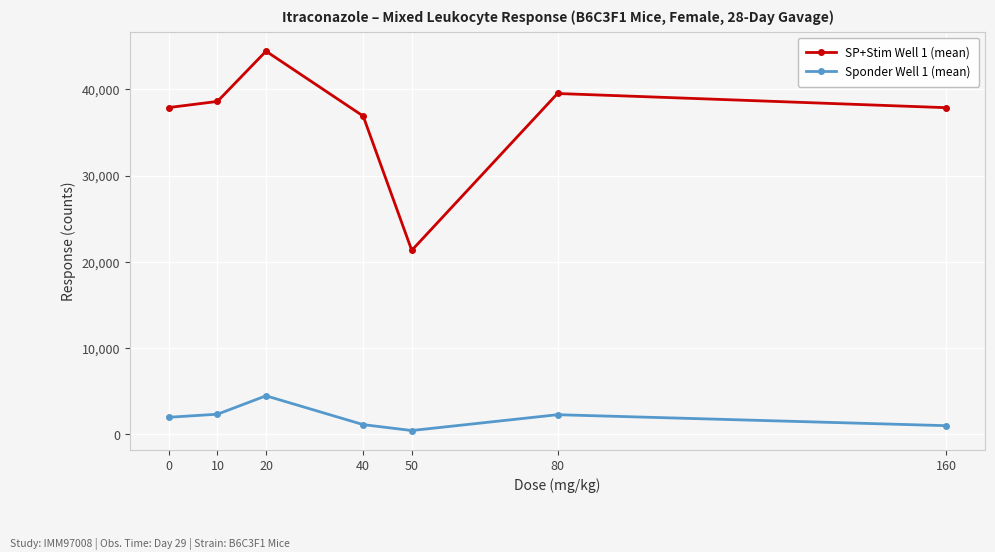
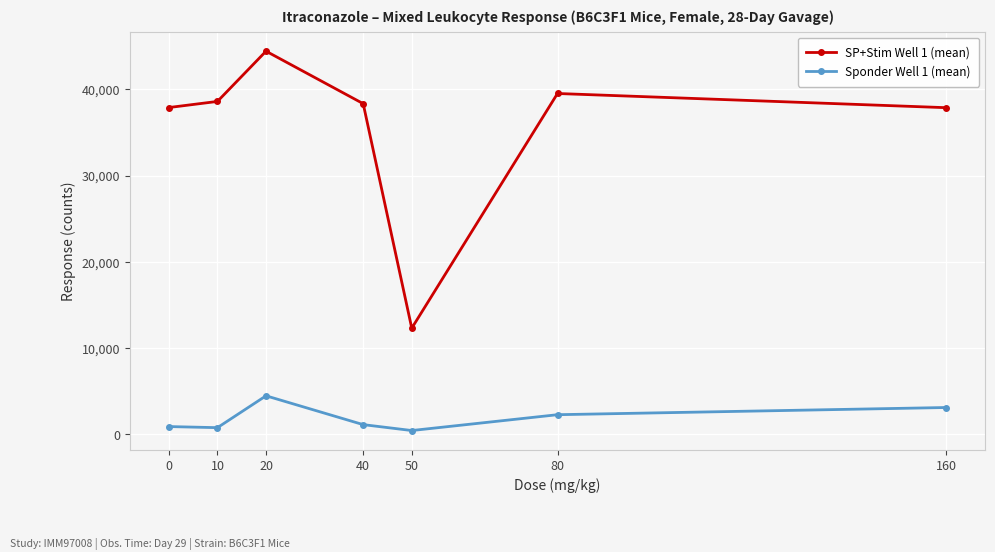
Sponder Well 1 (mean), 0: 2,000 -> 1,000
Sponder Well 1 (mean), 10: 2,000 -> 1,000
SP+Stim Well 1 (mean), 40: 37,000 -> 38,000
SP+Stim Well 1 (mean), 50: 21,000 -> 12,000
Sponder Well 1 (mean), 160: 1,000 -> 3,000
